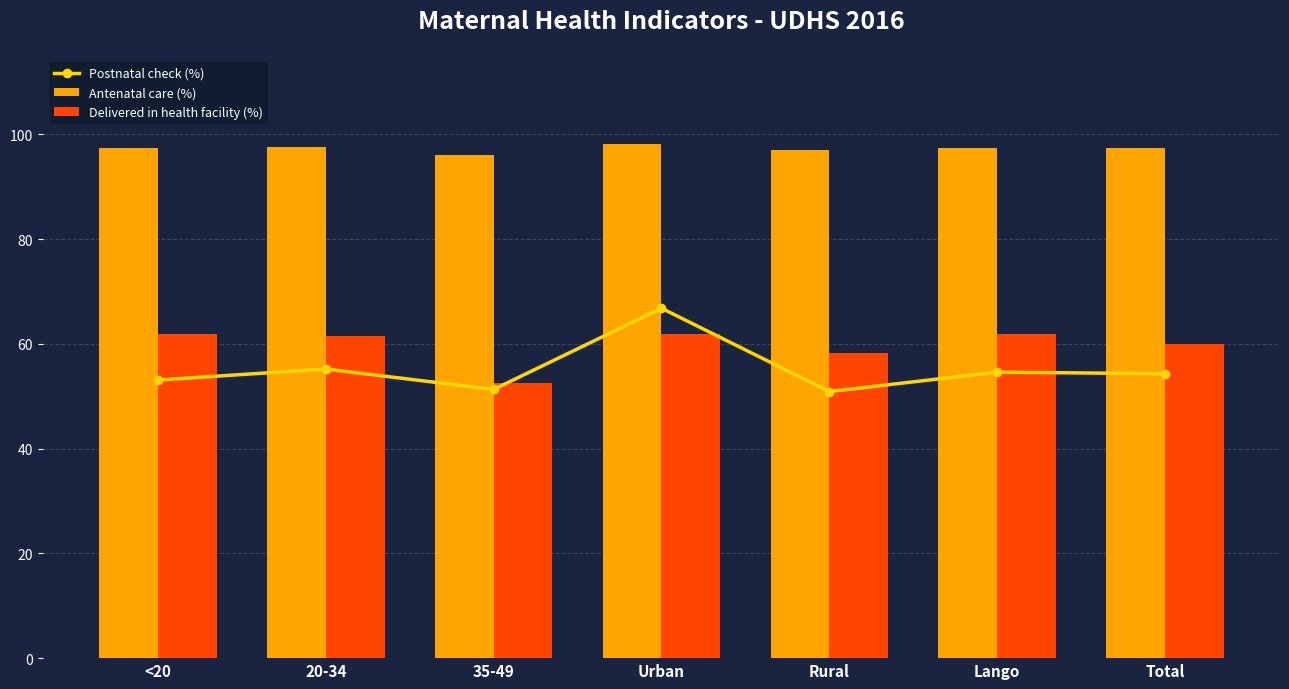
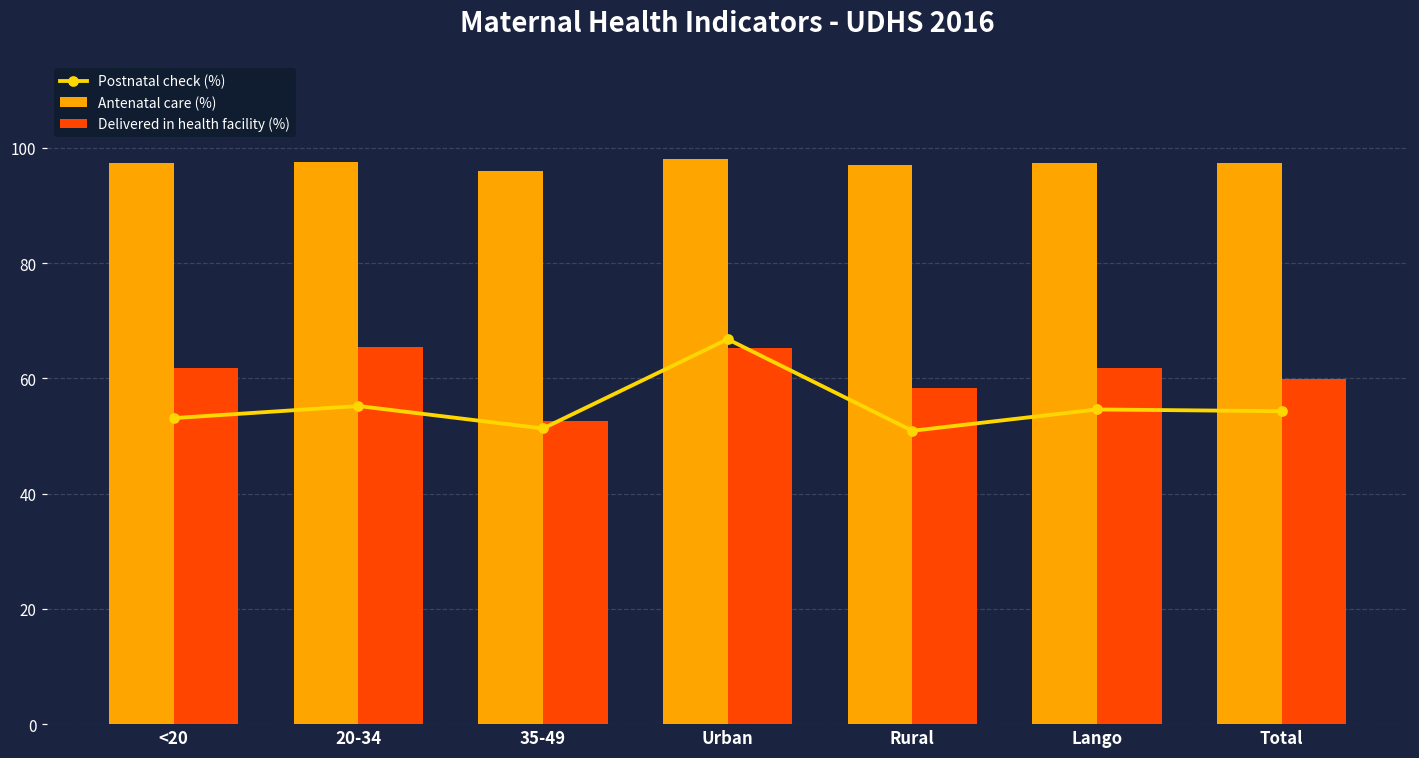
Delivered in health facility (%), 20-34: 62 -> 66
Delivered in health facility (%), Urban: 62 -> 65
